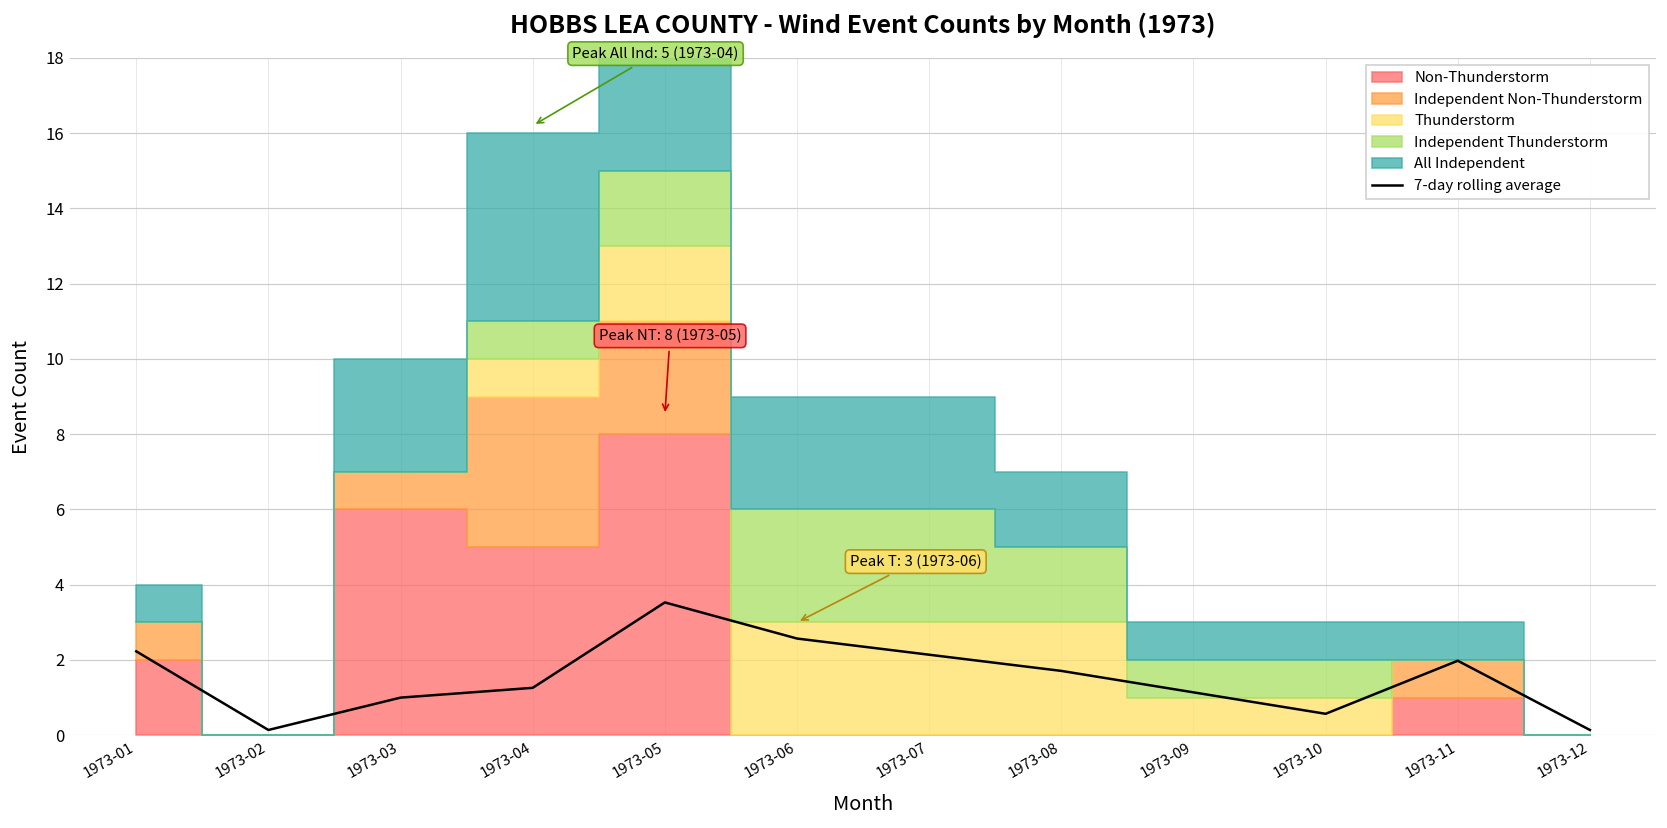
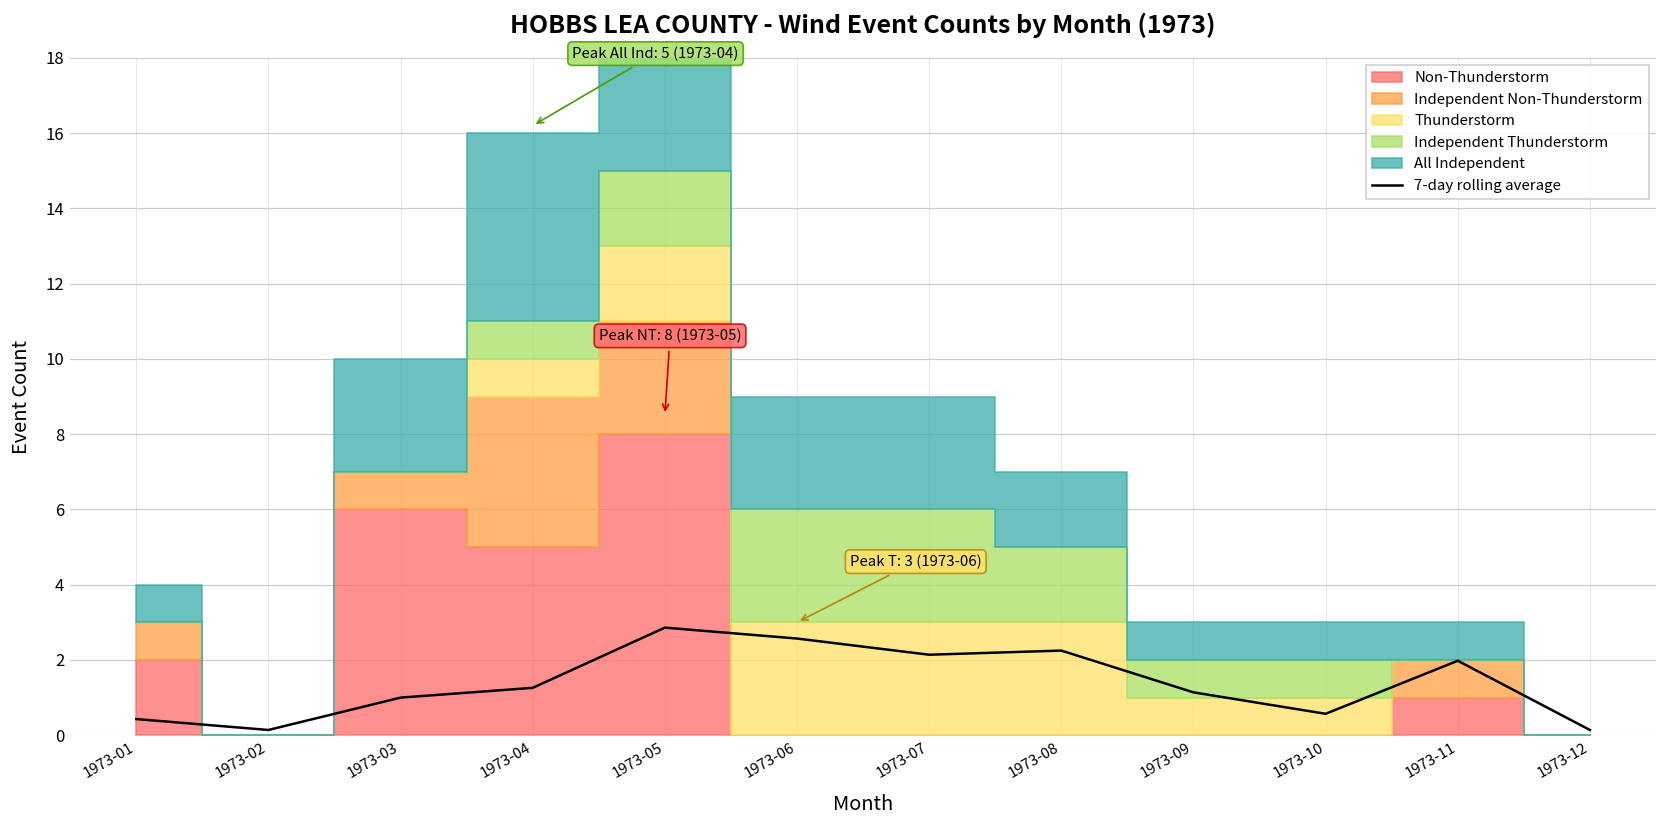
7-day rolling average, 1973-01: 2.2 -> 0.4
7-day rolling average, 1973-05: 3.5 -> 2.9
7-day rolling average, 1973-08: 1.7 -> 2.3
